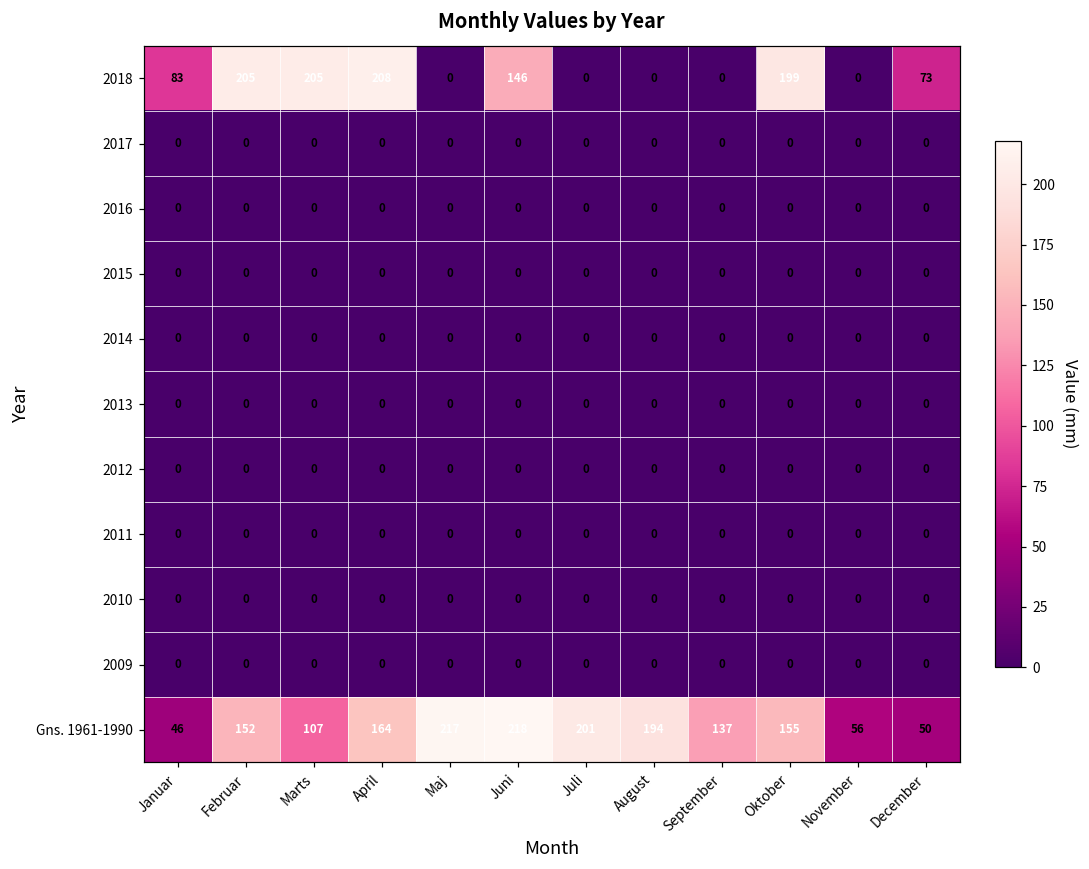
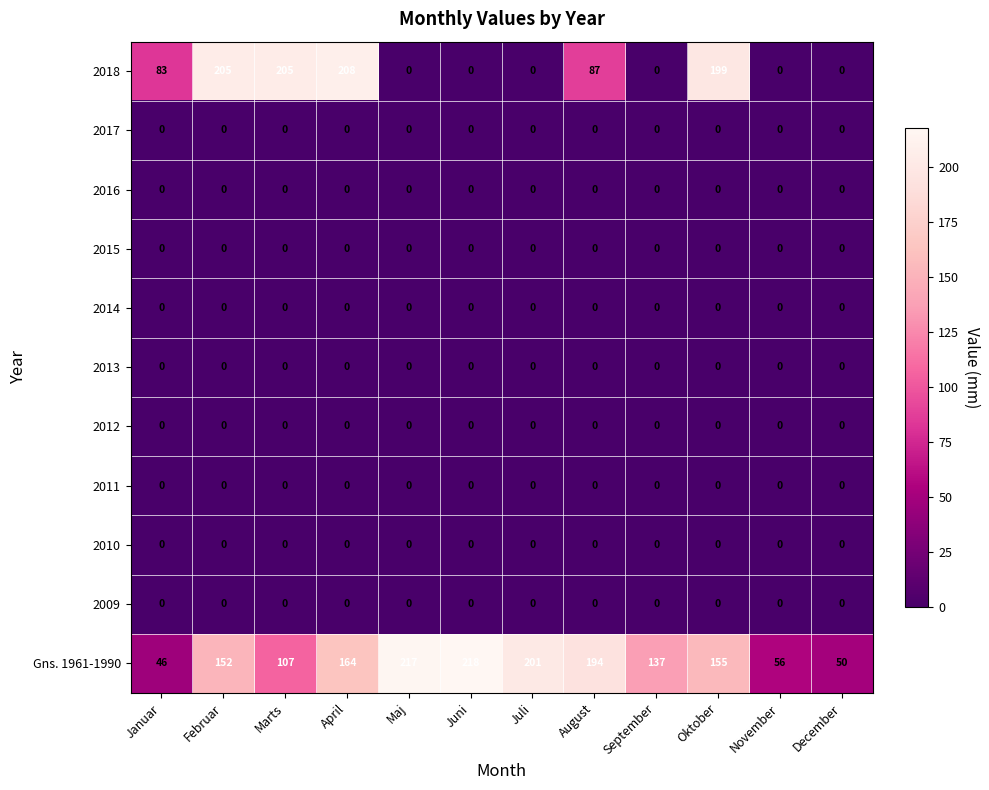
2018, Juni: 146 -> 0
2018, August: 0 -> 87
2018, December: 73 -> 0
